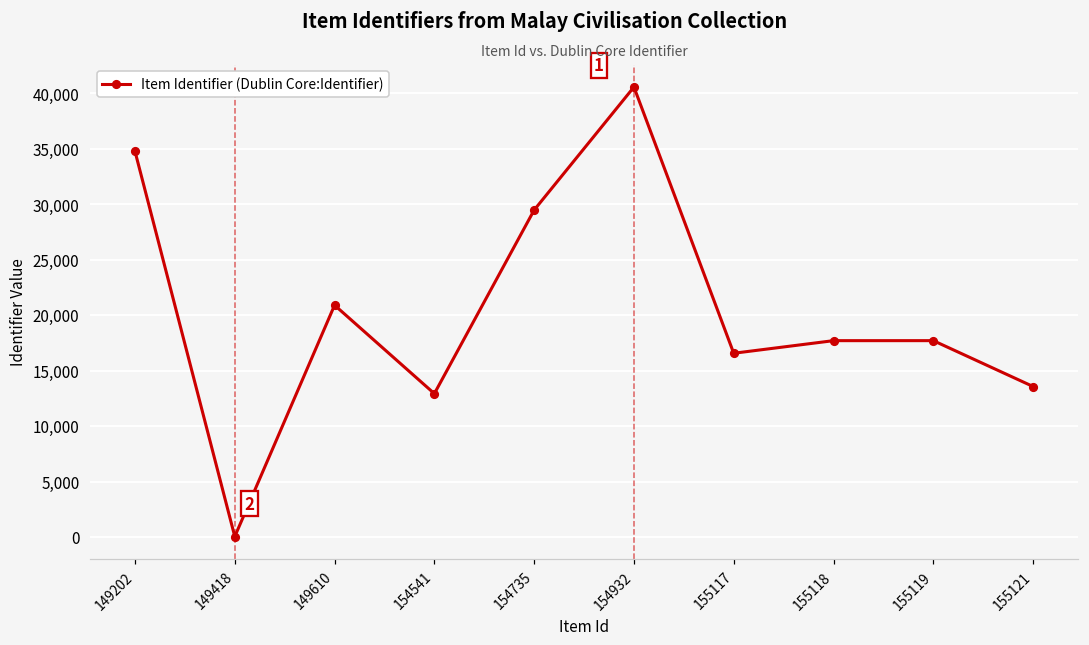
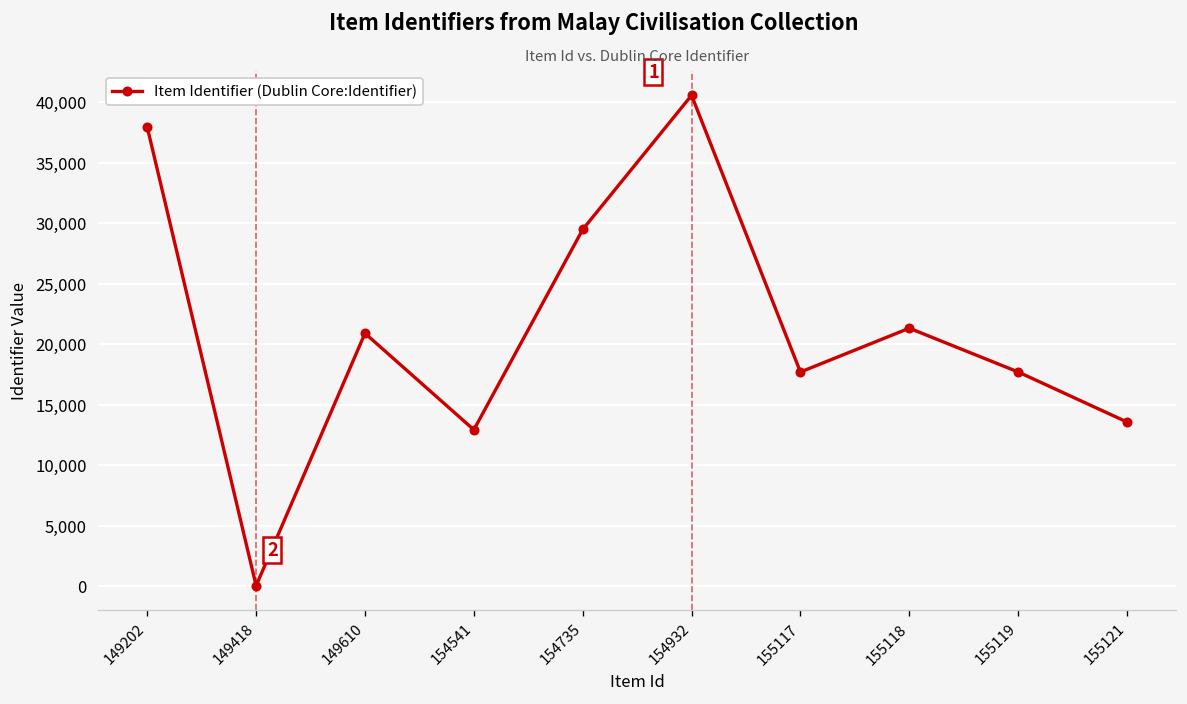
149202: 34,800 -> 37,900
155117: 16,600 -> 17,700
155118: 17,700 -> 21,300
